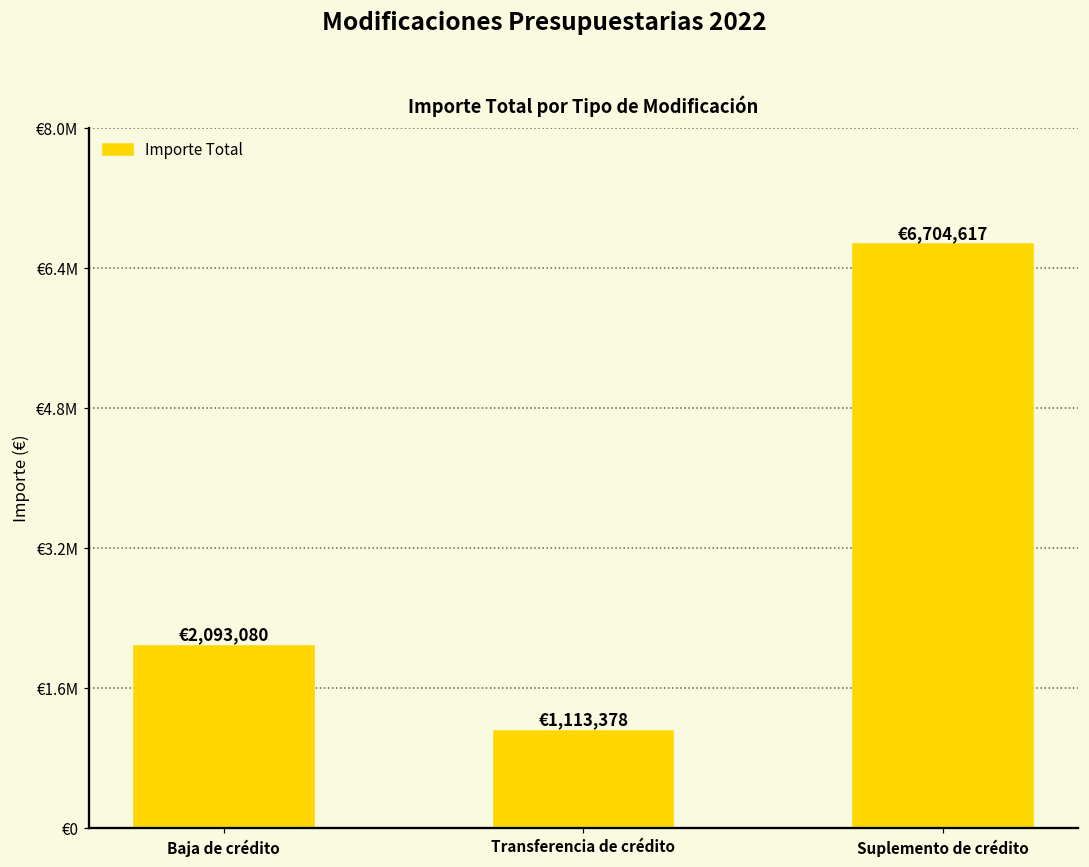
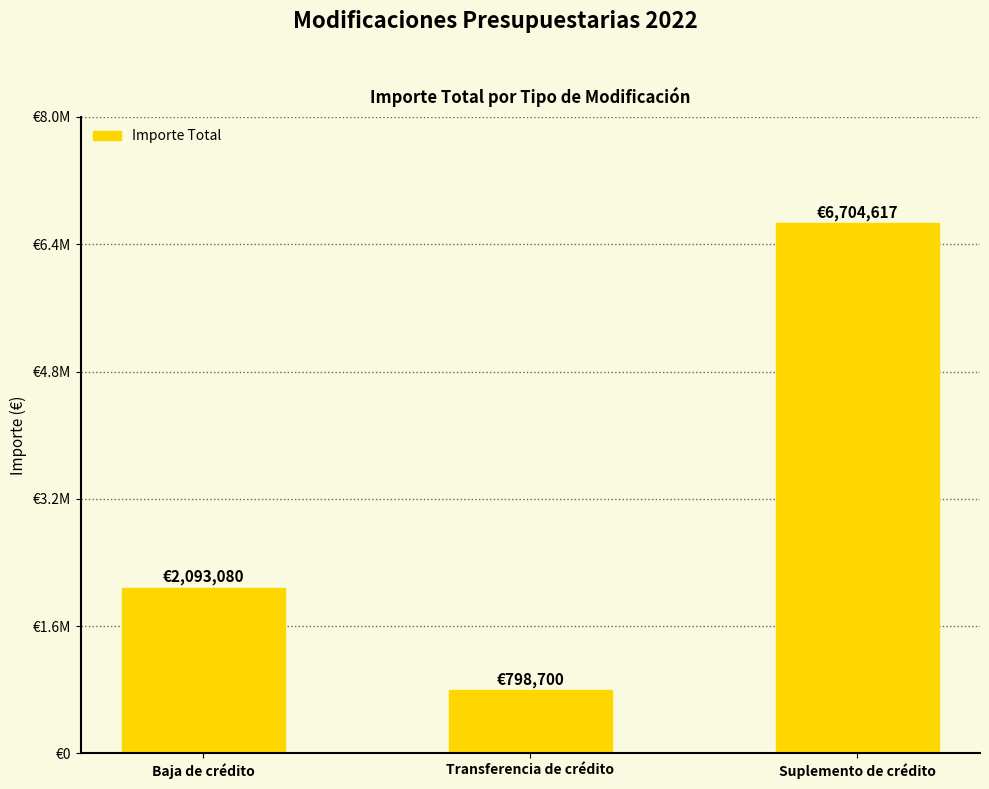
Transferencia de crédito: €1,113,378 -> €798,700
